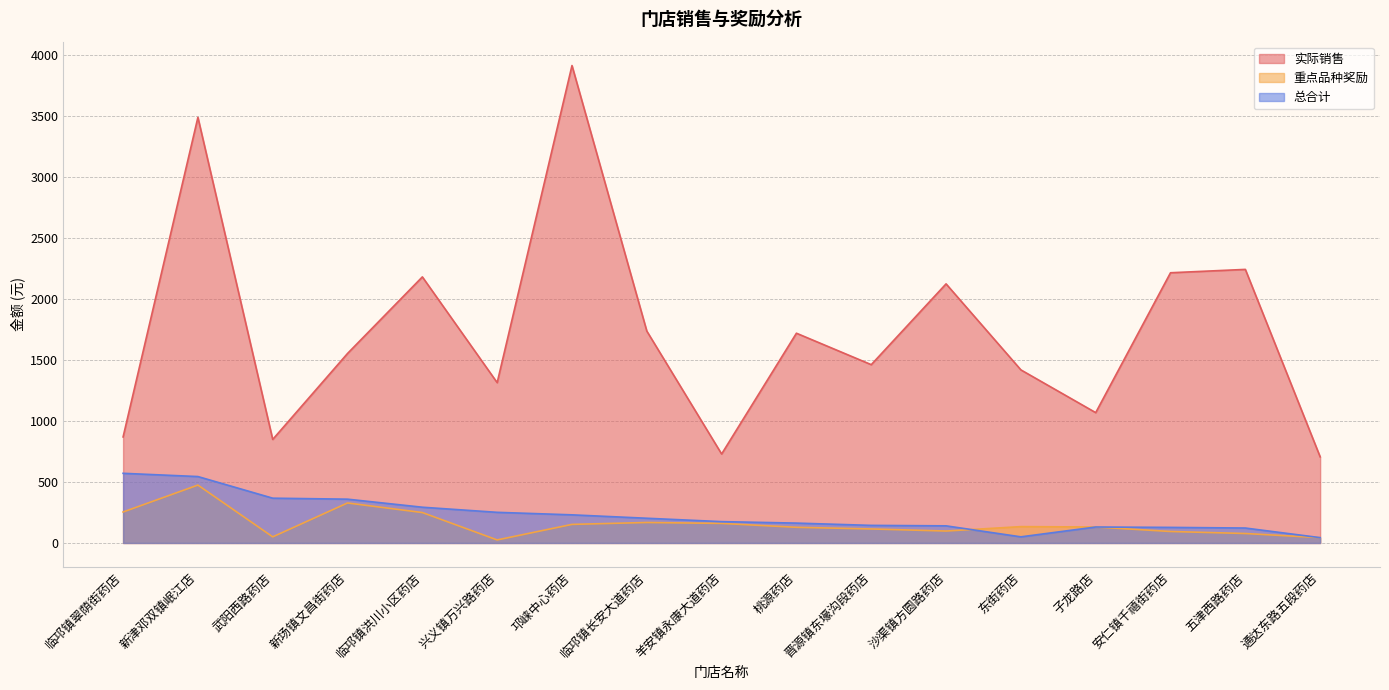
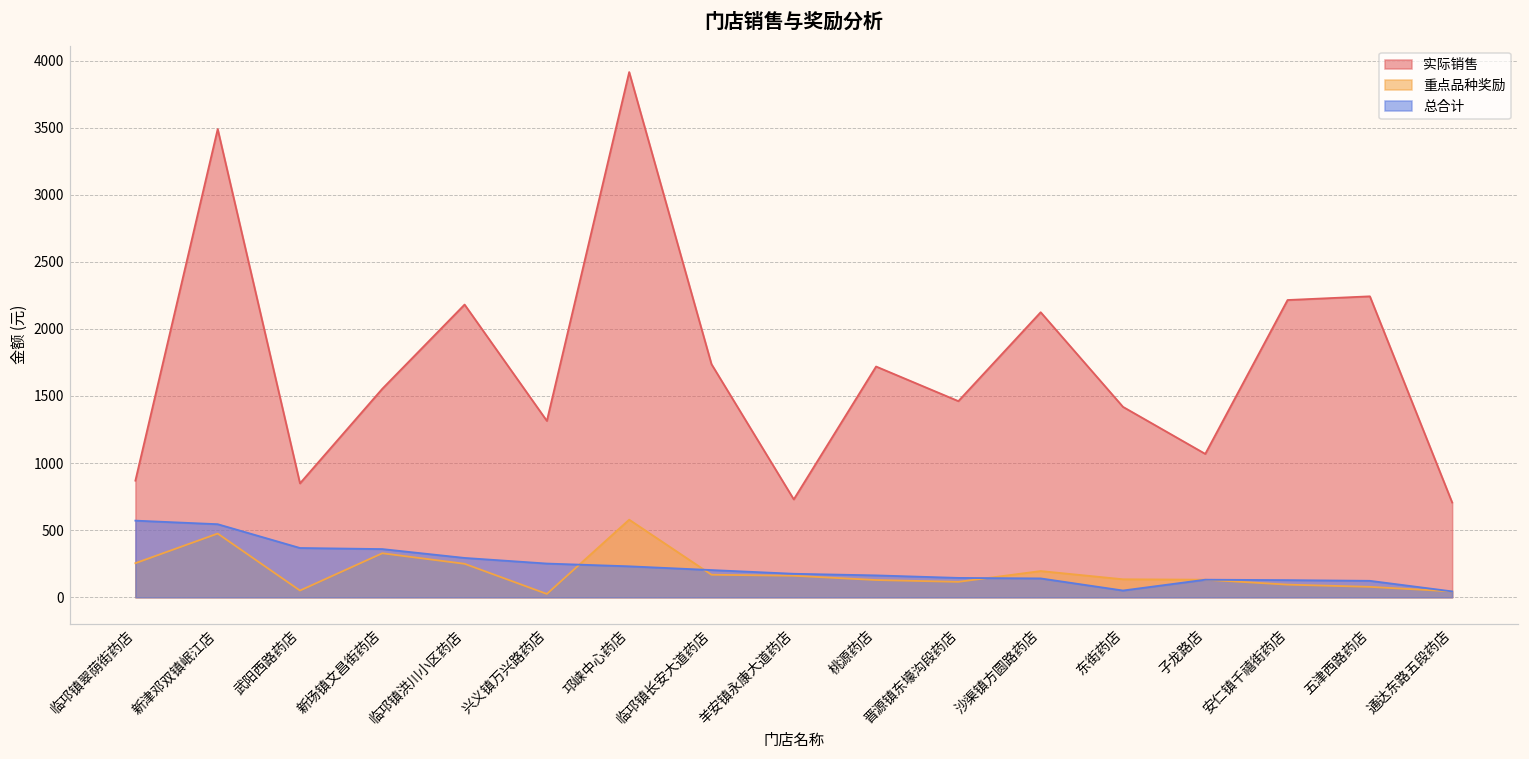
重点品种奖励, 邛崃中心药店: 150 -> 580
重点品种奖励, 沙渠镇方圆路药店: 100 -> 200
